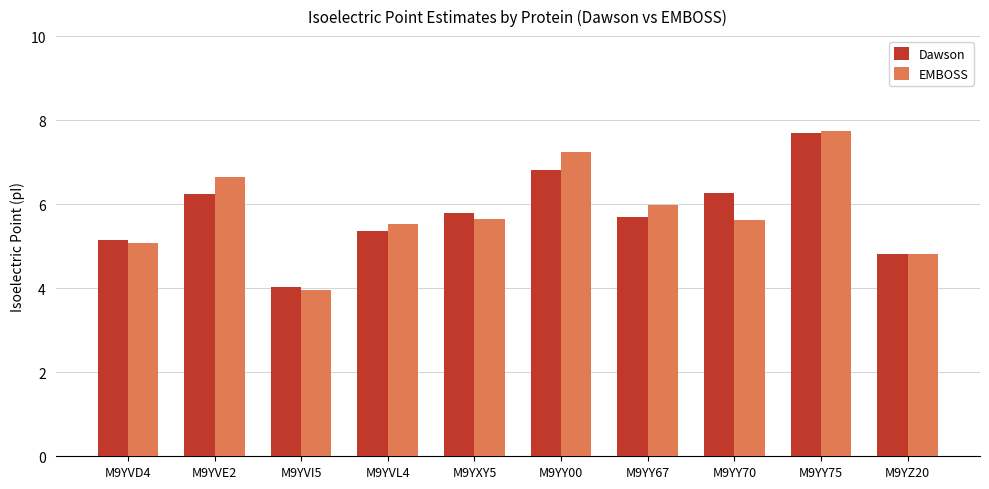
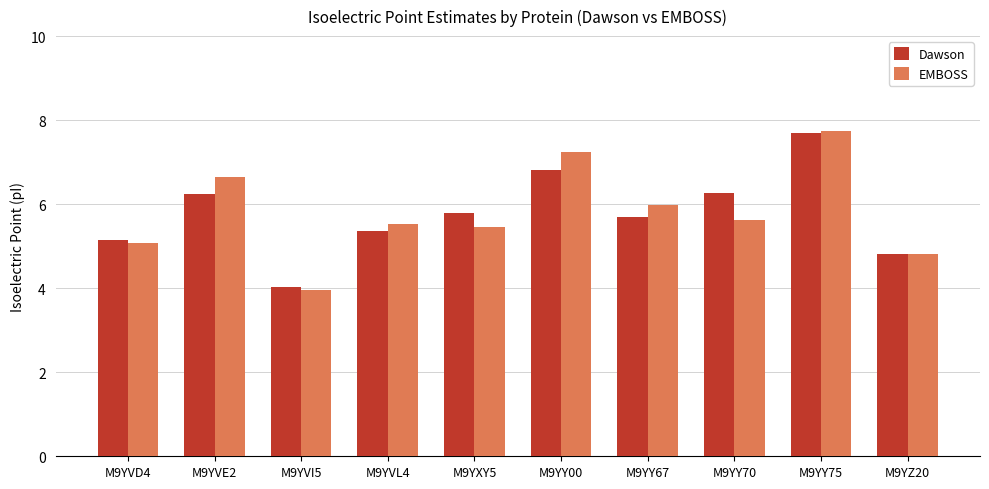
EMBOSS, M9YXY5: 5.7 -> 5.4
